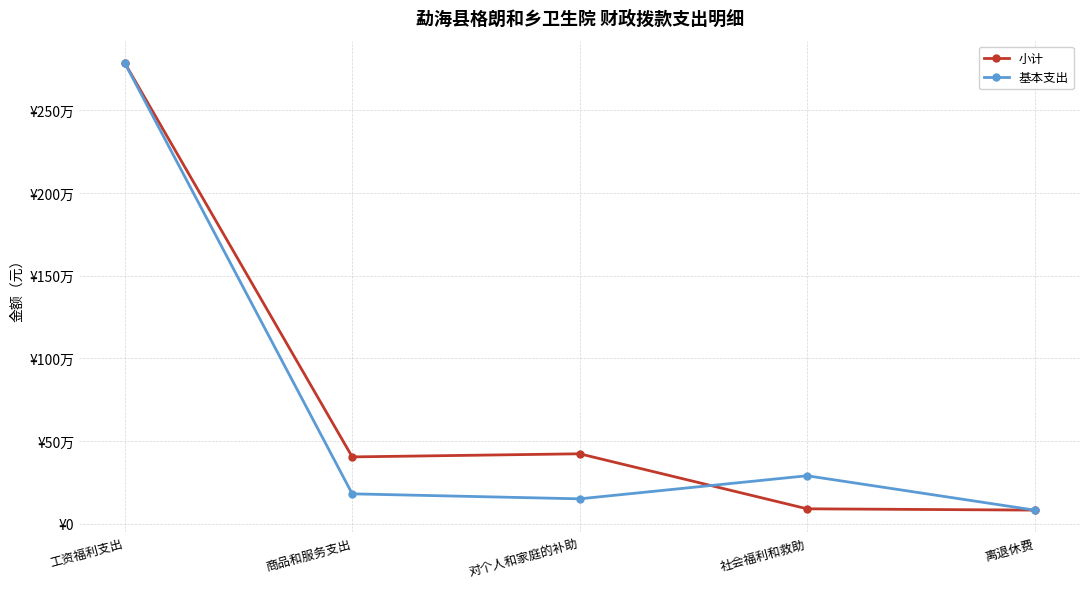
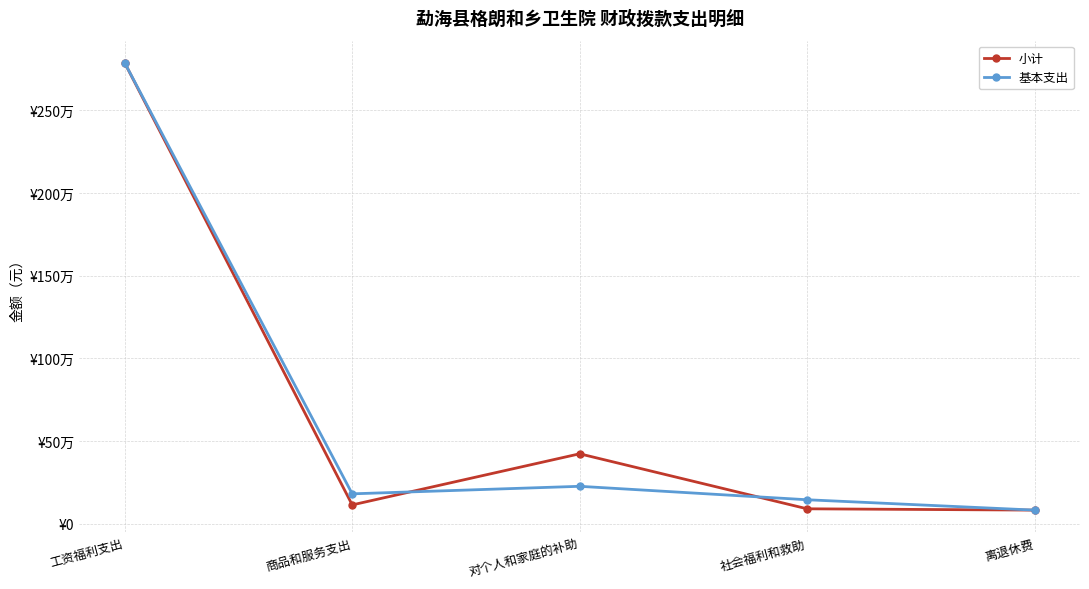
小计, 商品和服务支出: ¥40万 -> ¥11万
基本支出, 对个人和家庭的补助: ¥15万 -> ¥23万
基本支出, 社会福利和救助: ¥29万 -> ¥14万
